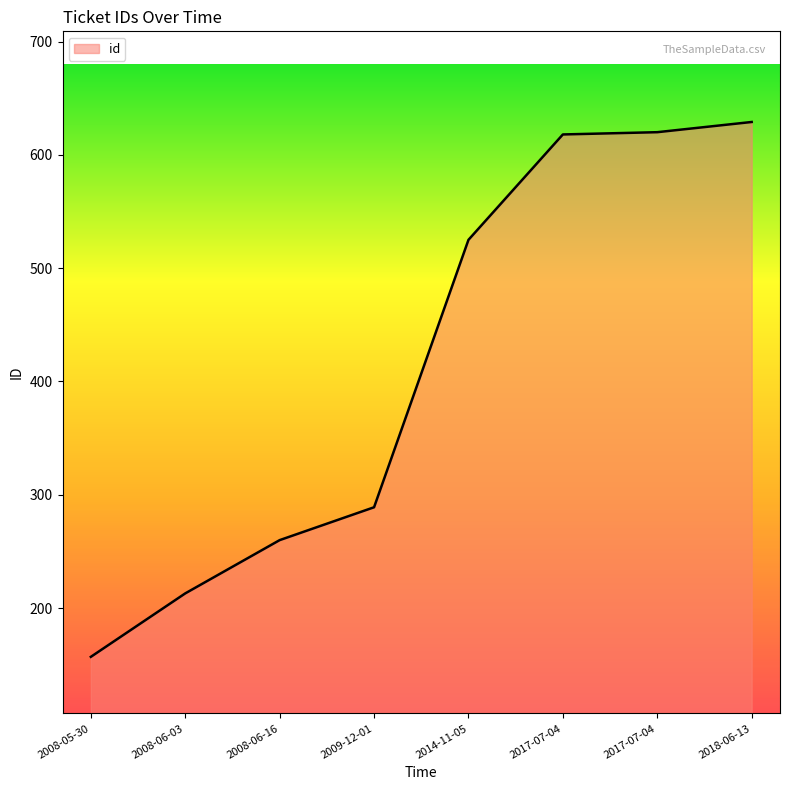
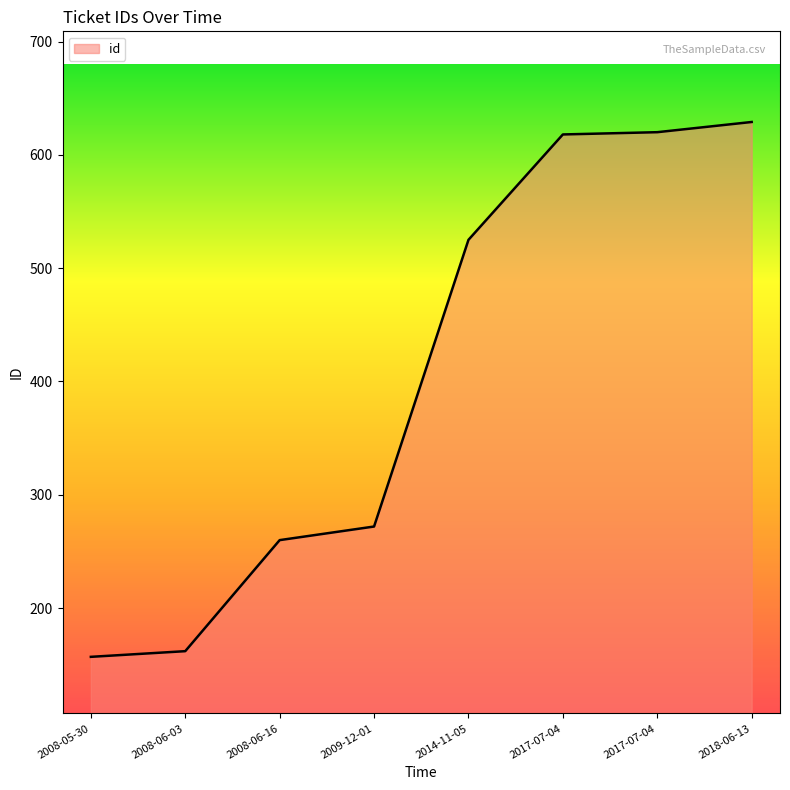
2008-06-03: 213 -> 162
2009-12-01: 289 -> 272
